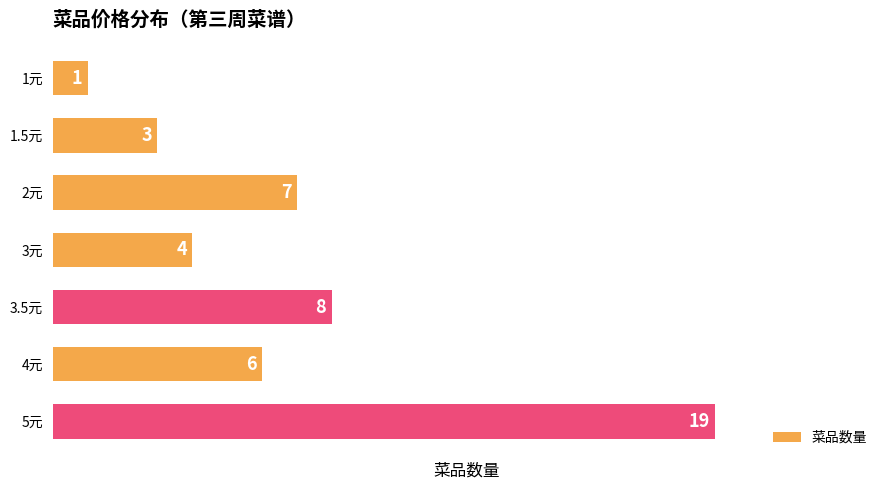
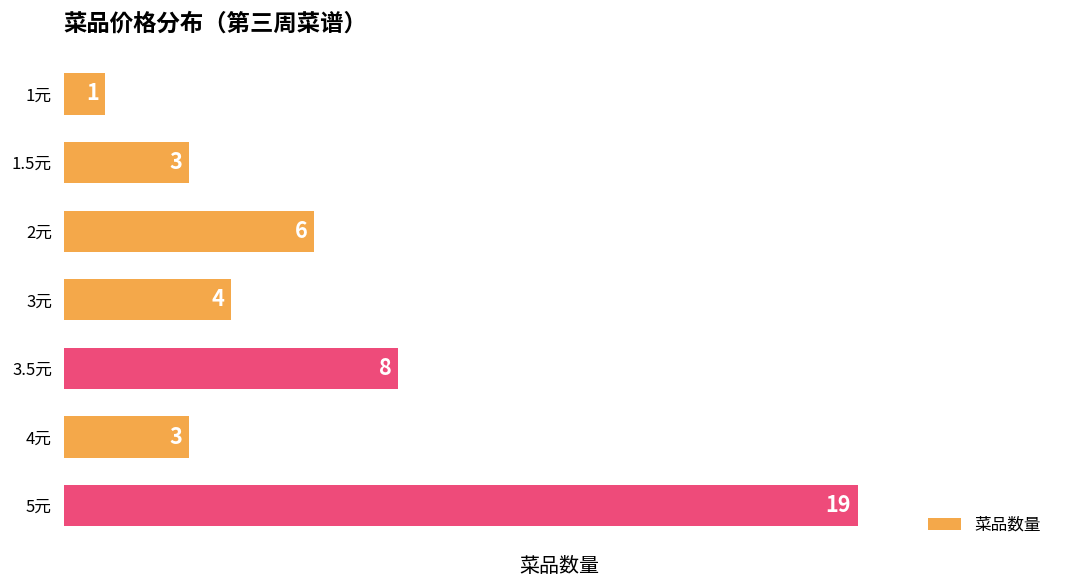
2元: 7 -> 6
4元: 6 -> 3
